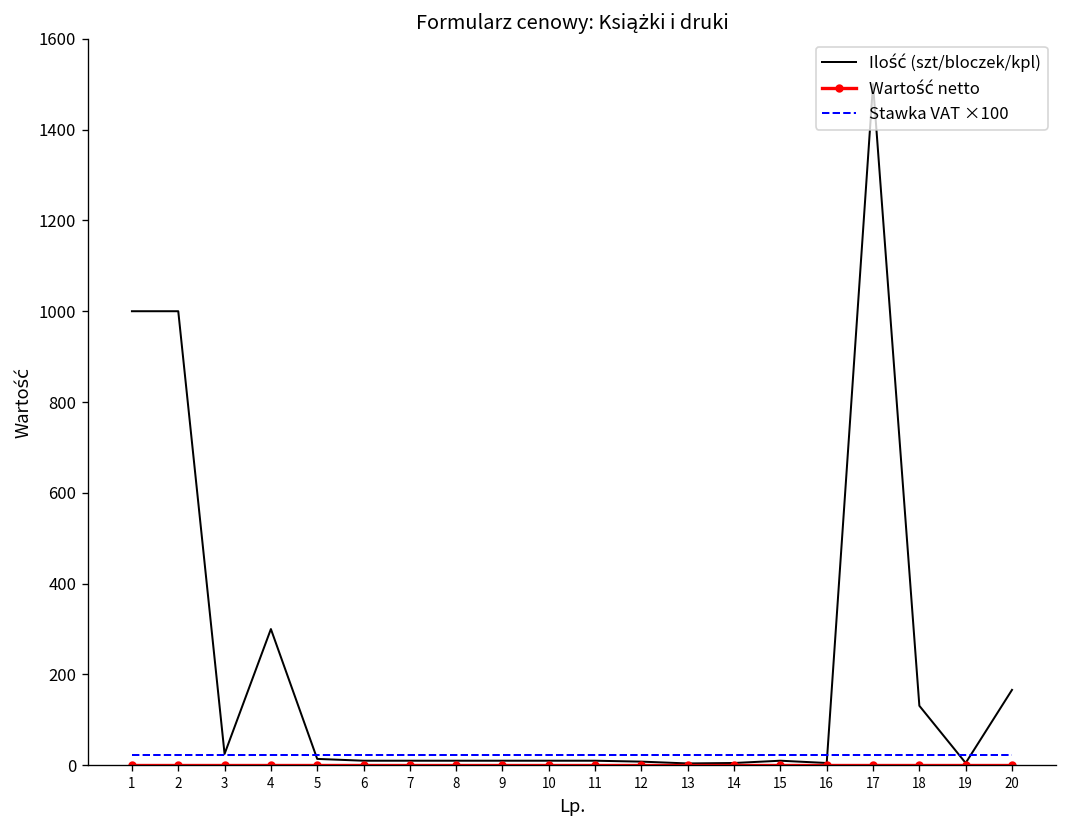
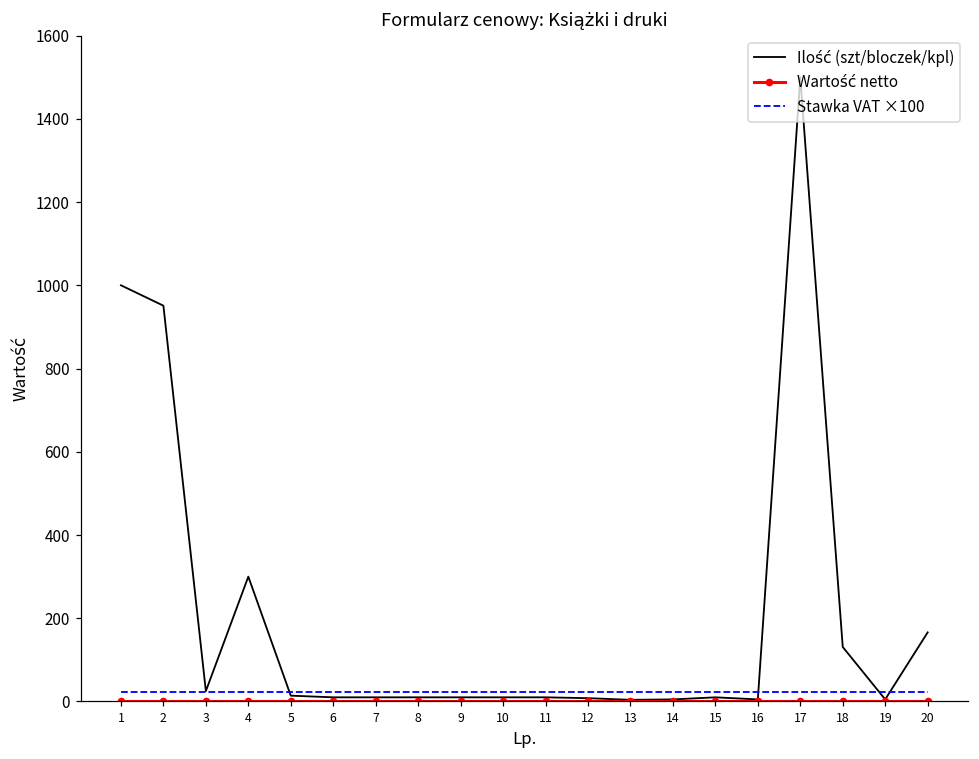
Ilość (szt/bloczek/kpl), 2: 1000 -> 950
